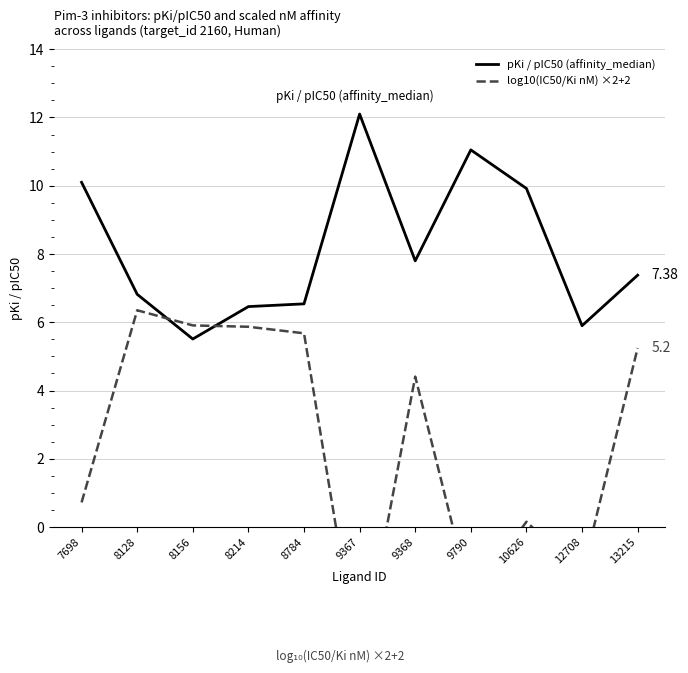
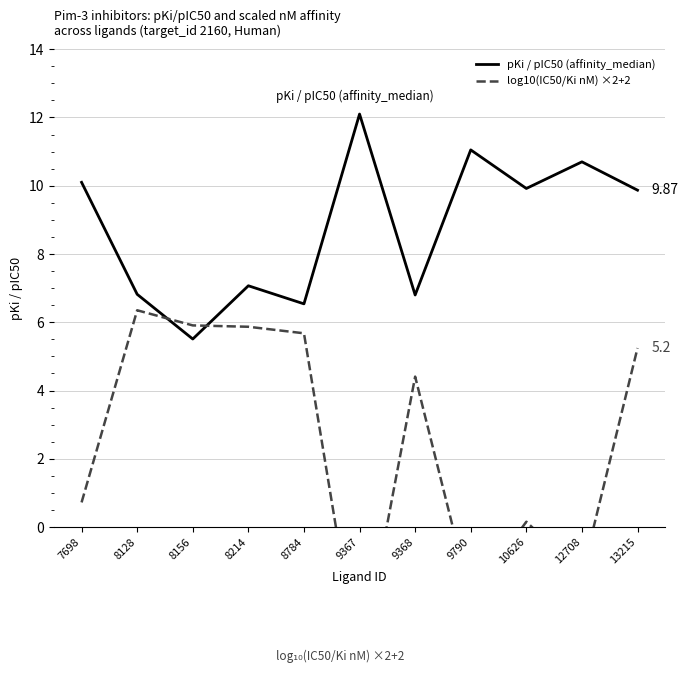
pKi / pIC50 (affinity_median), 8214: 6.5 -> 7.1
pKi / pIC50 (affinity_median), 9368: 7.8 -> 6.8
pKi / pIC50 (affinity_median), 12708: 5.9 -> 10.7
pKi / pIC50 (affinity_median), 13215: 7.38 -> 9.87
